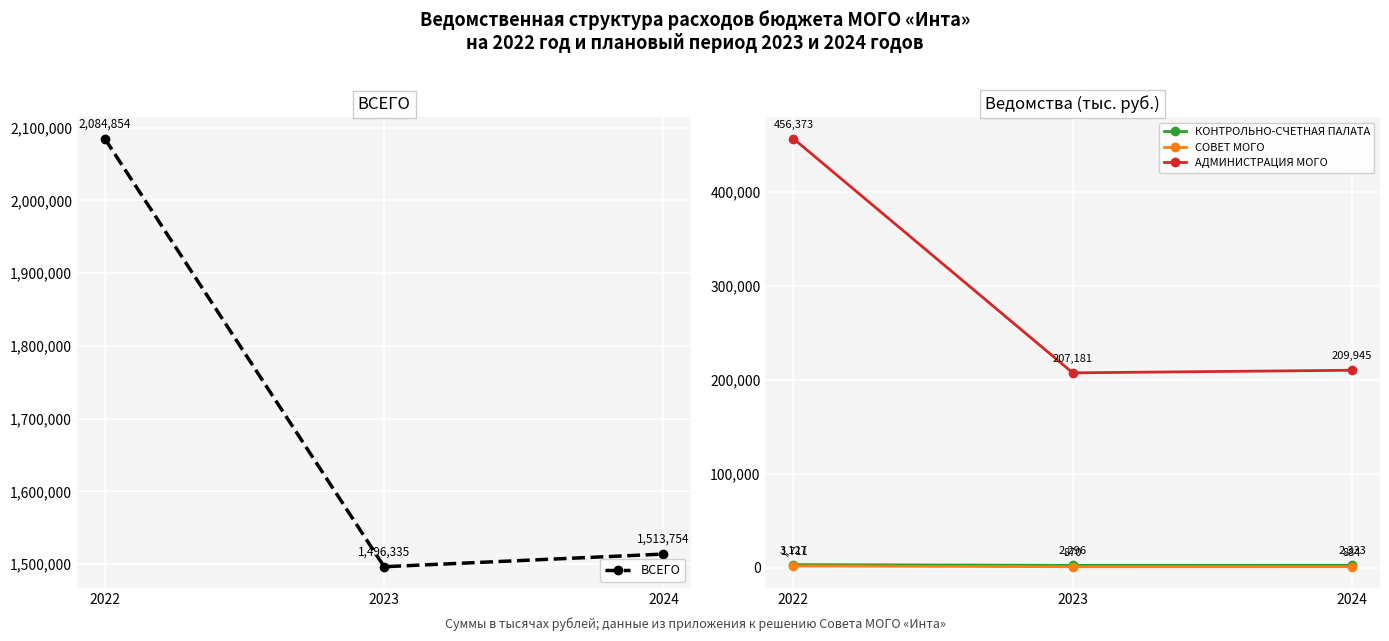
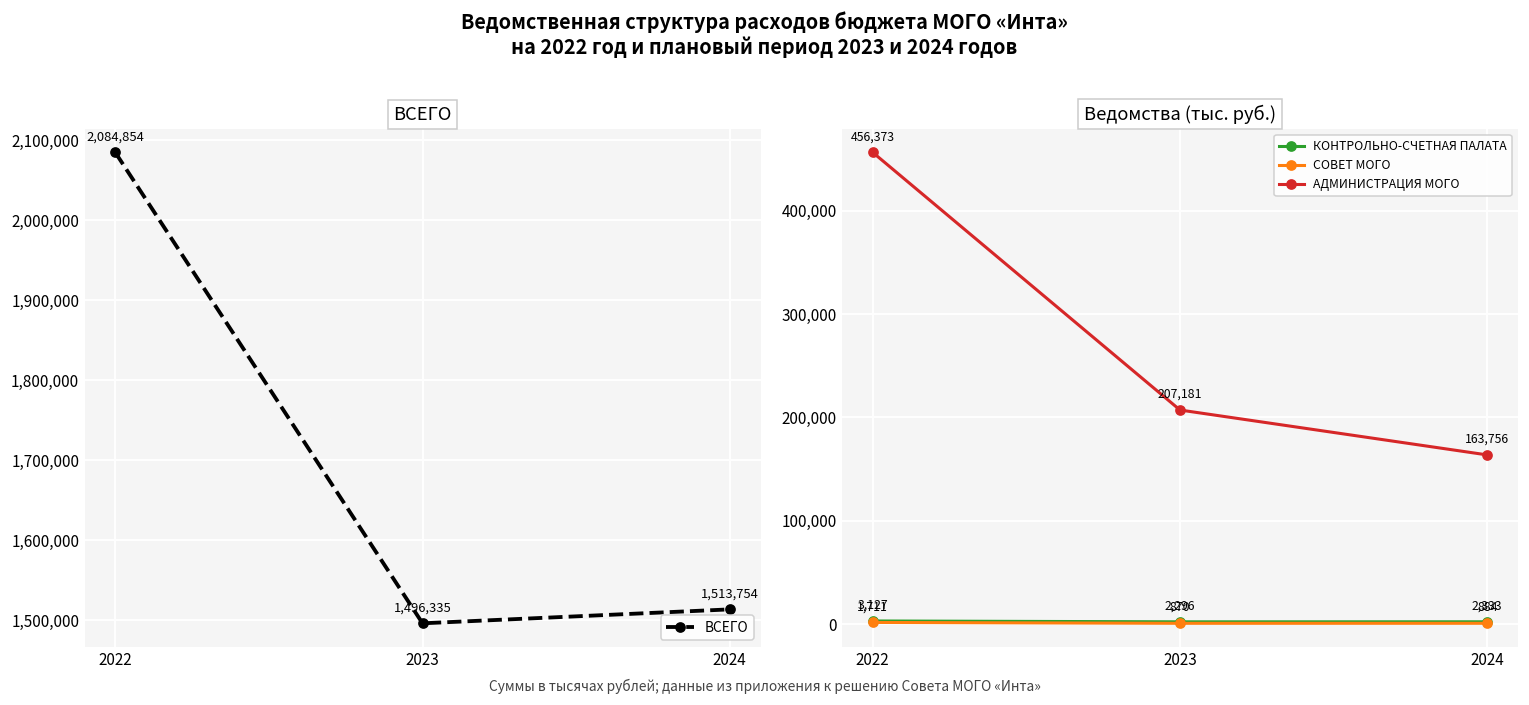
Ведомства (тыс. руб.), АДМИНИСТРАЦИЯ МОГО, 2024: 209,945 -> 163,756
